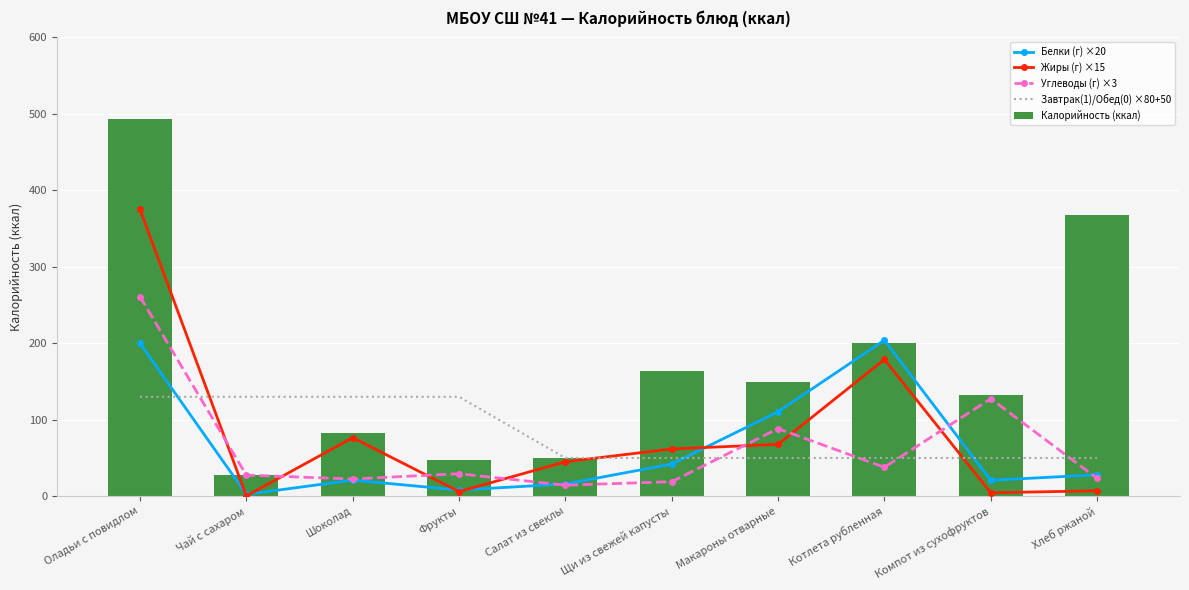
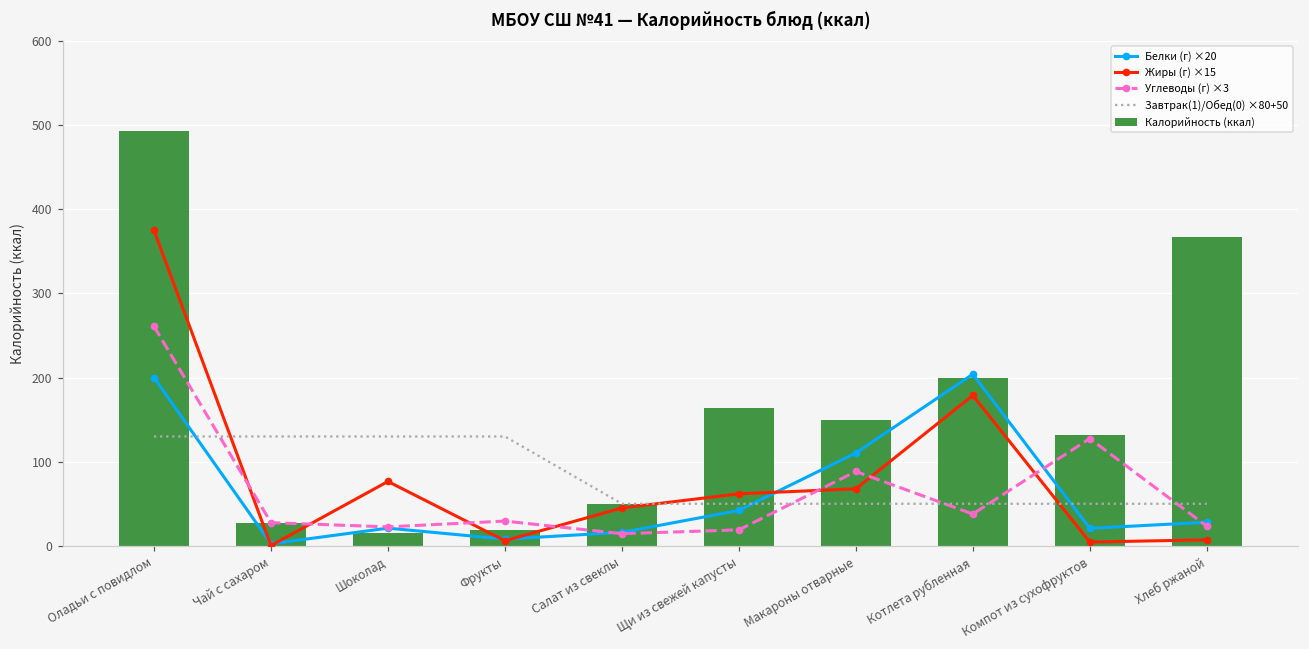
Калорийность (ккал), Шоколад: 80 -> 10
Калорийность (ккал), Фрукты: 50 -> 20
